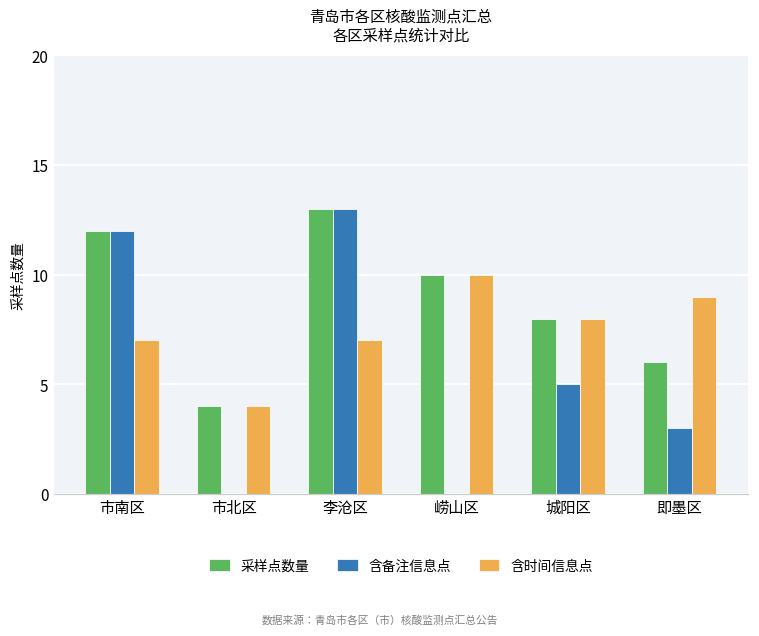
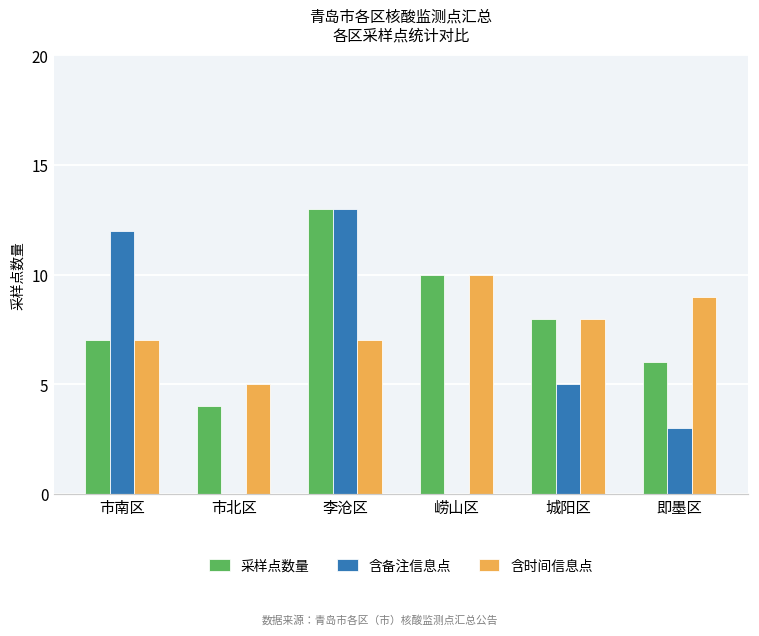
采样点数量, 市南区: 12 -> 7
含时间信息点, 市北区: 4 -> 5
